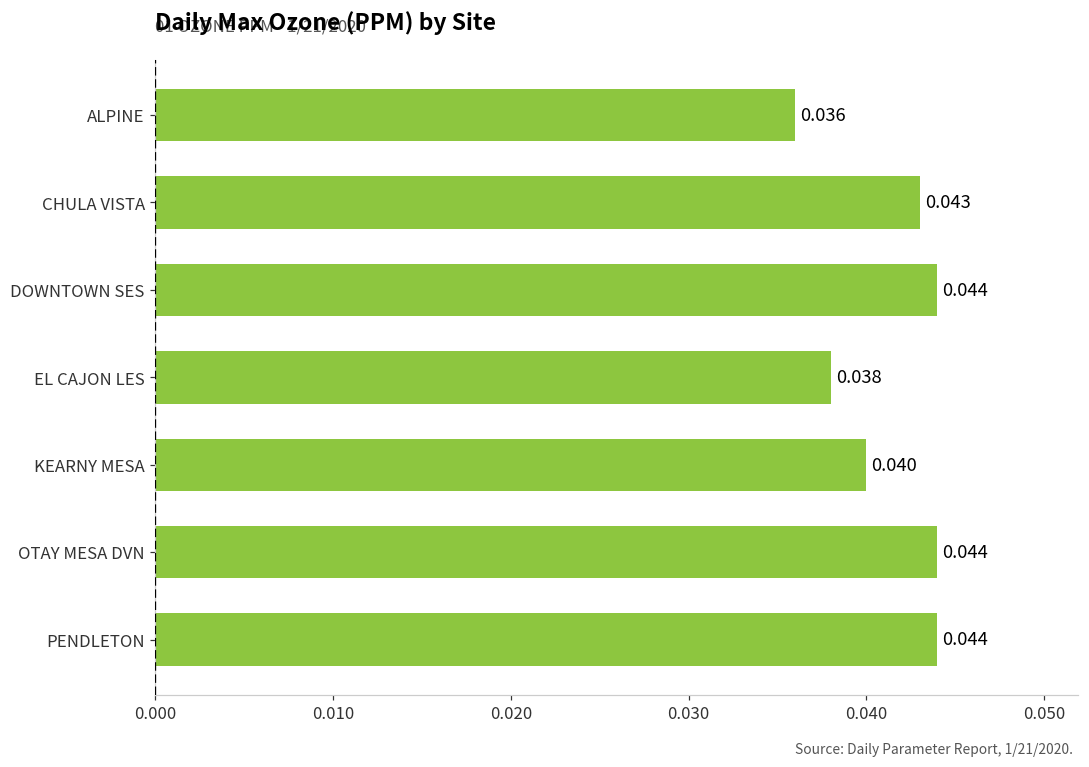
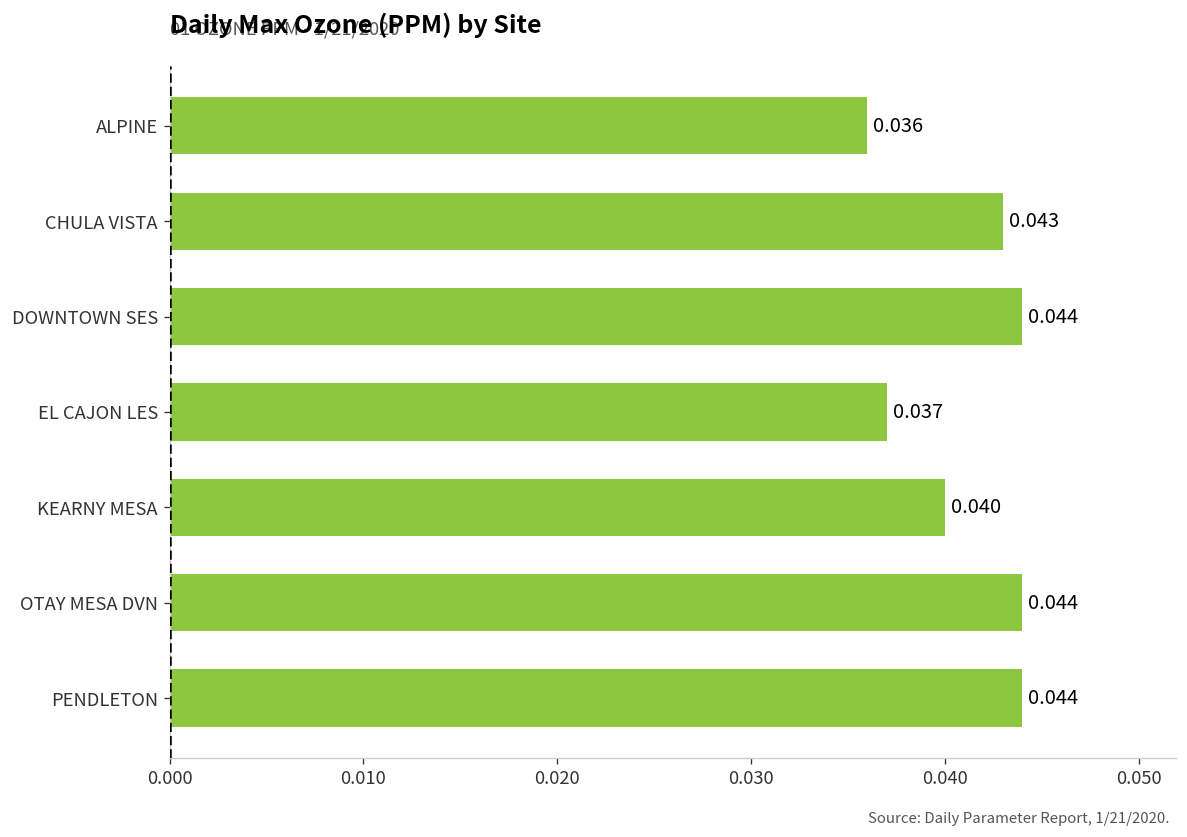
EL CAJON LES: 0.038 -> 0.037
